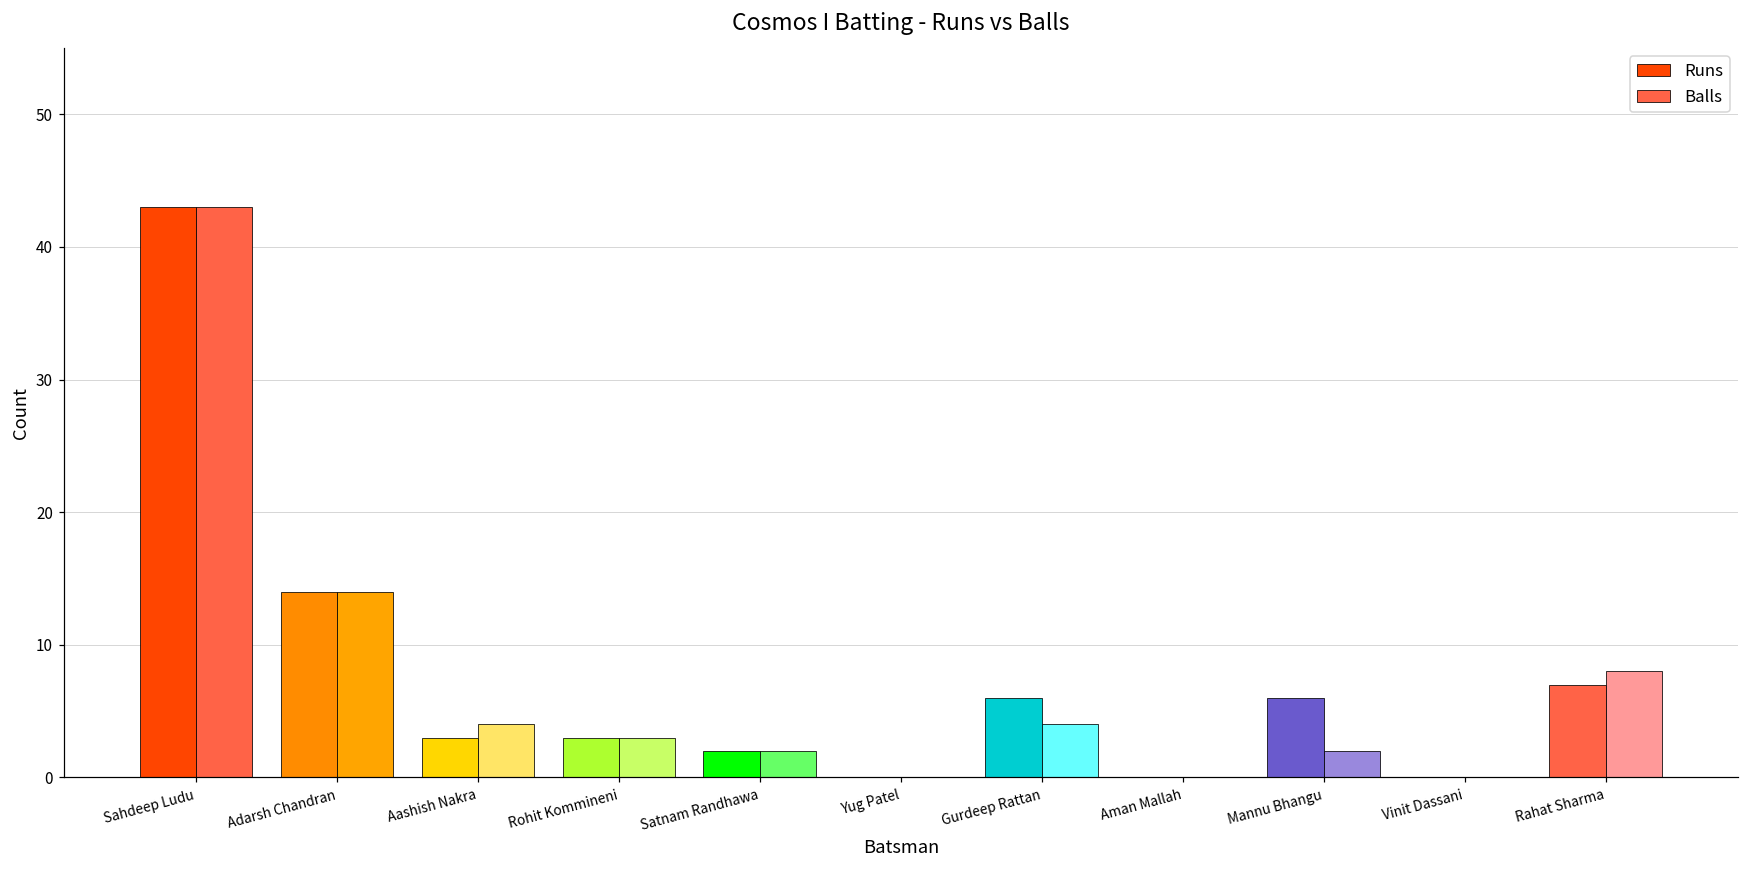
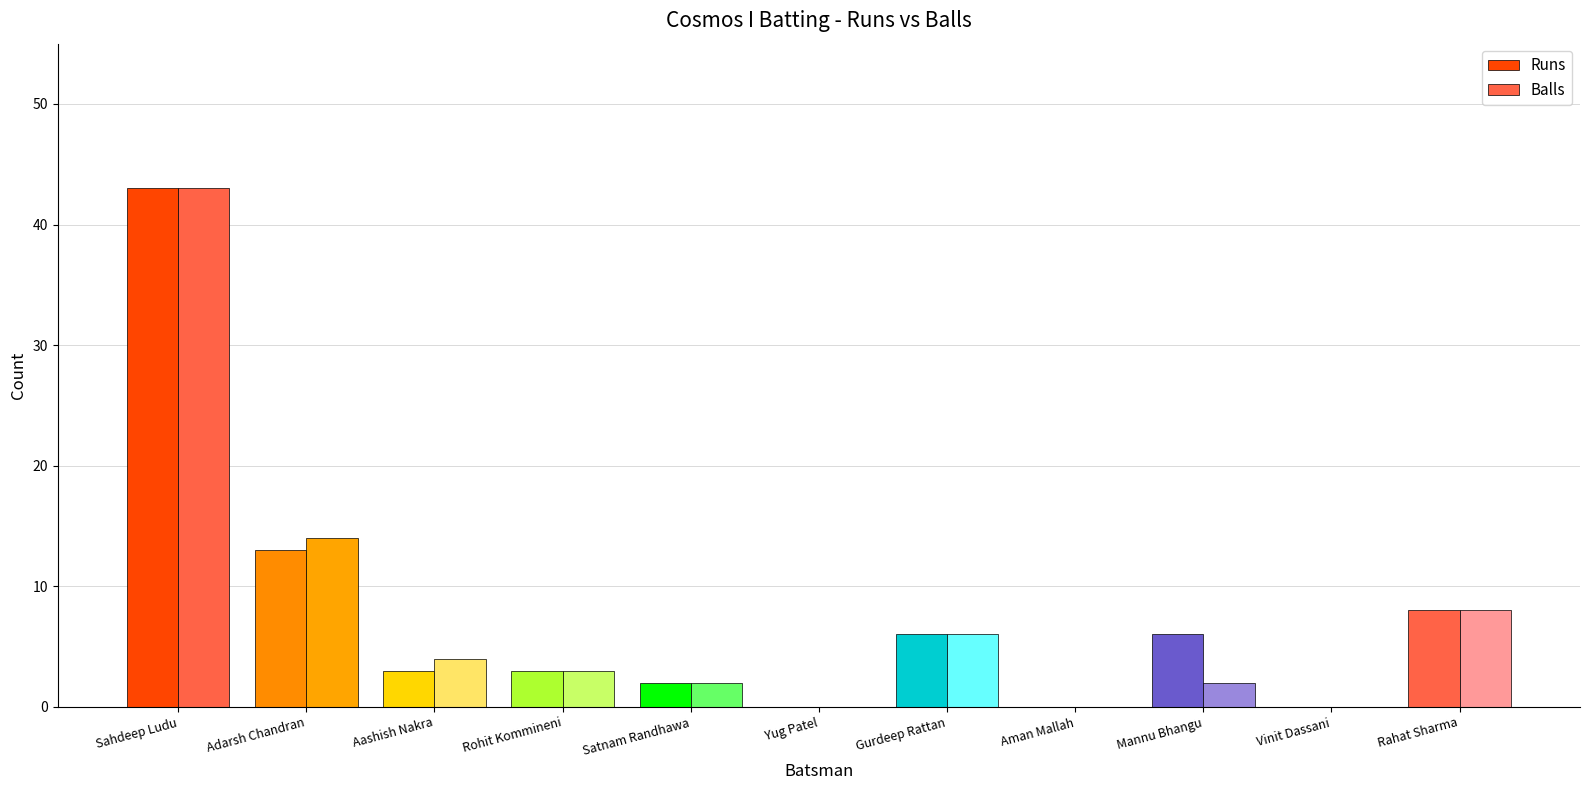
Runs, Adarsh Chandran: 14 -> 13
Balls, Gurdeep Rattan: 4 -> 6
Runs, Rahat Sharma: 7 -> 8
